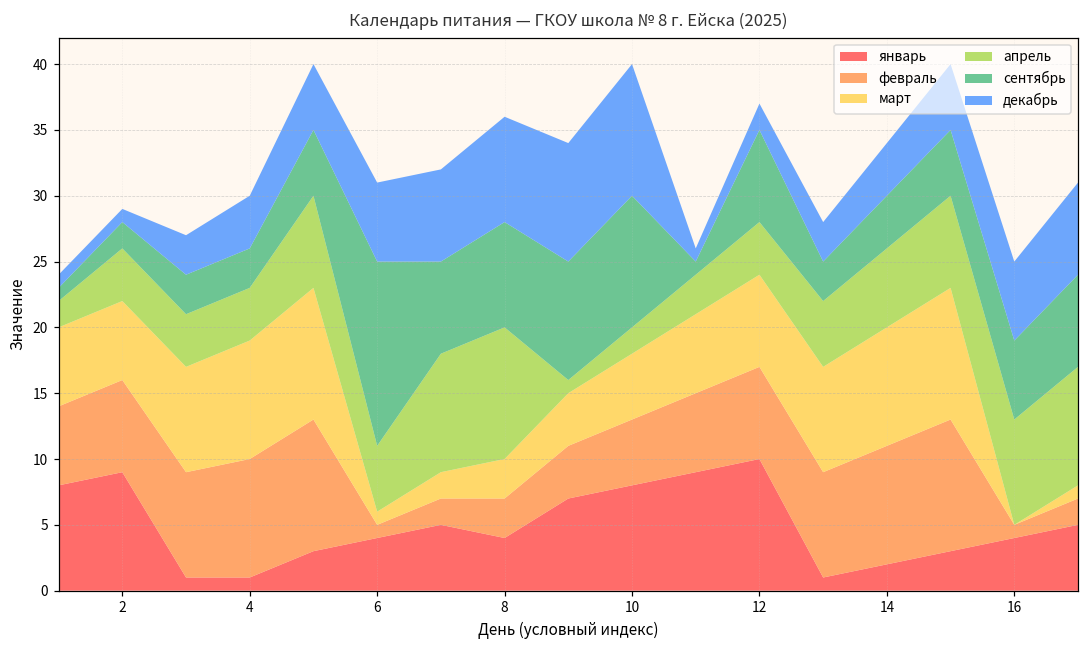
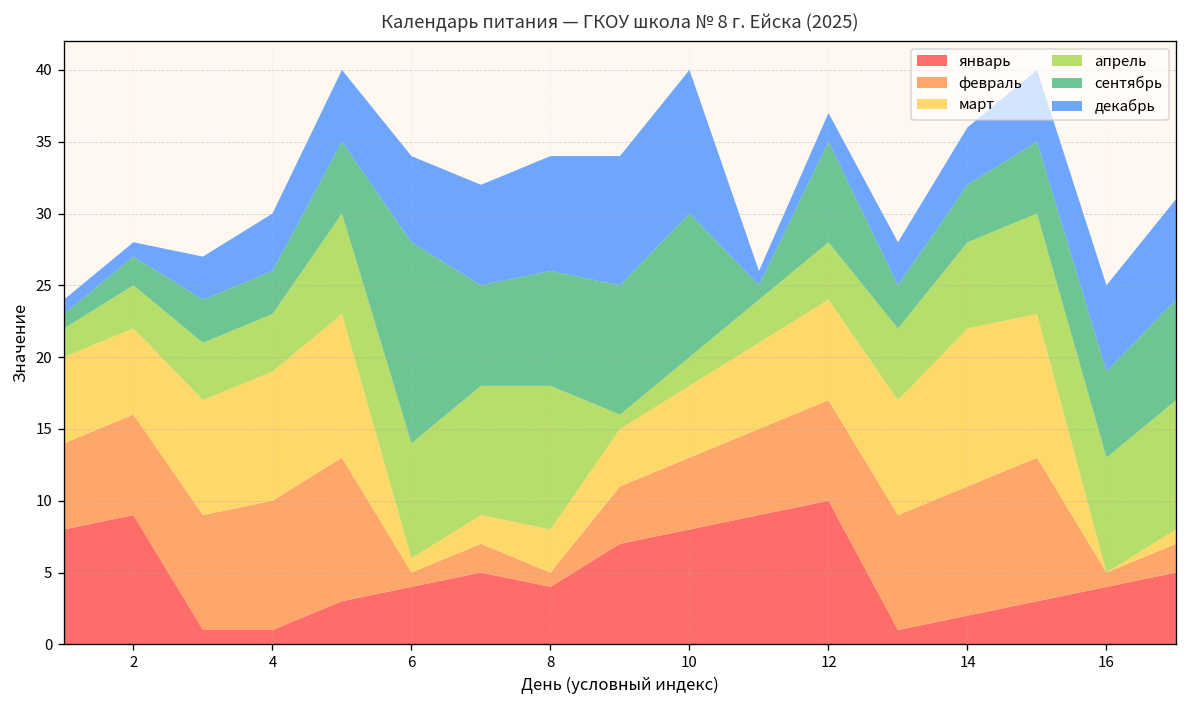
апрель, 2: 4 -> 3
апрель, 6: 5 -> 8
февраль, 8: 3 -> 1
март, 14: 9 -> 11
